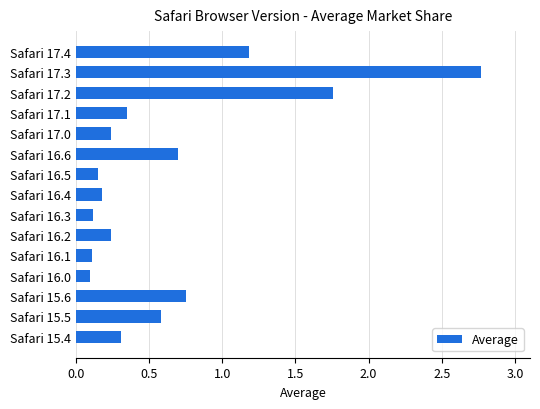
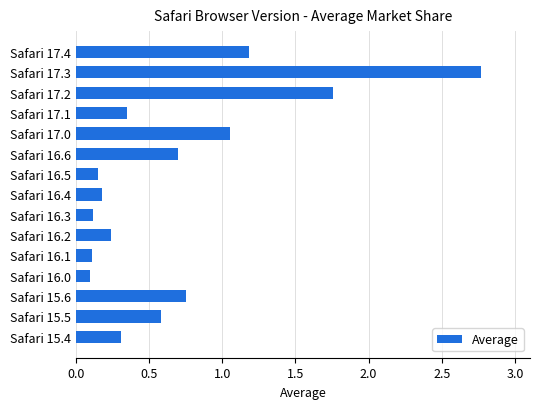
Safari 17.0: 0.24 -> 1.05
